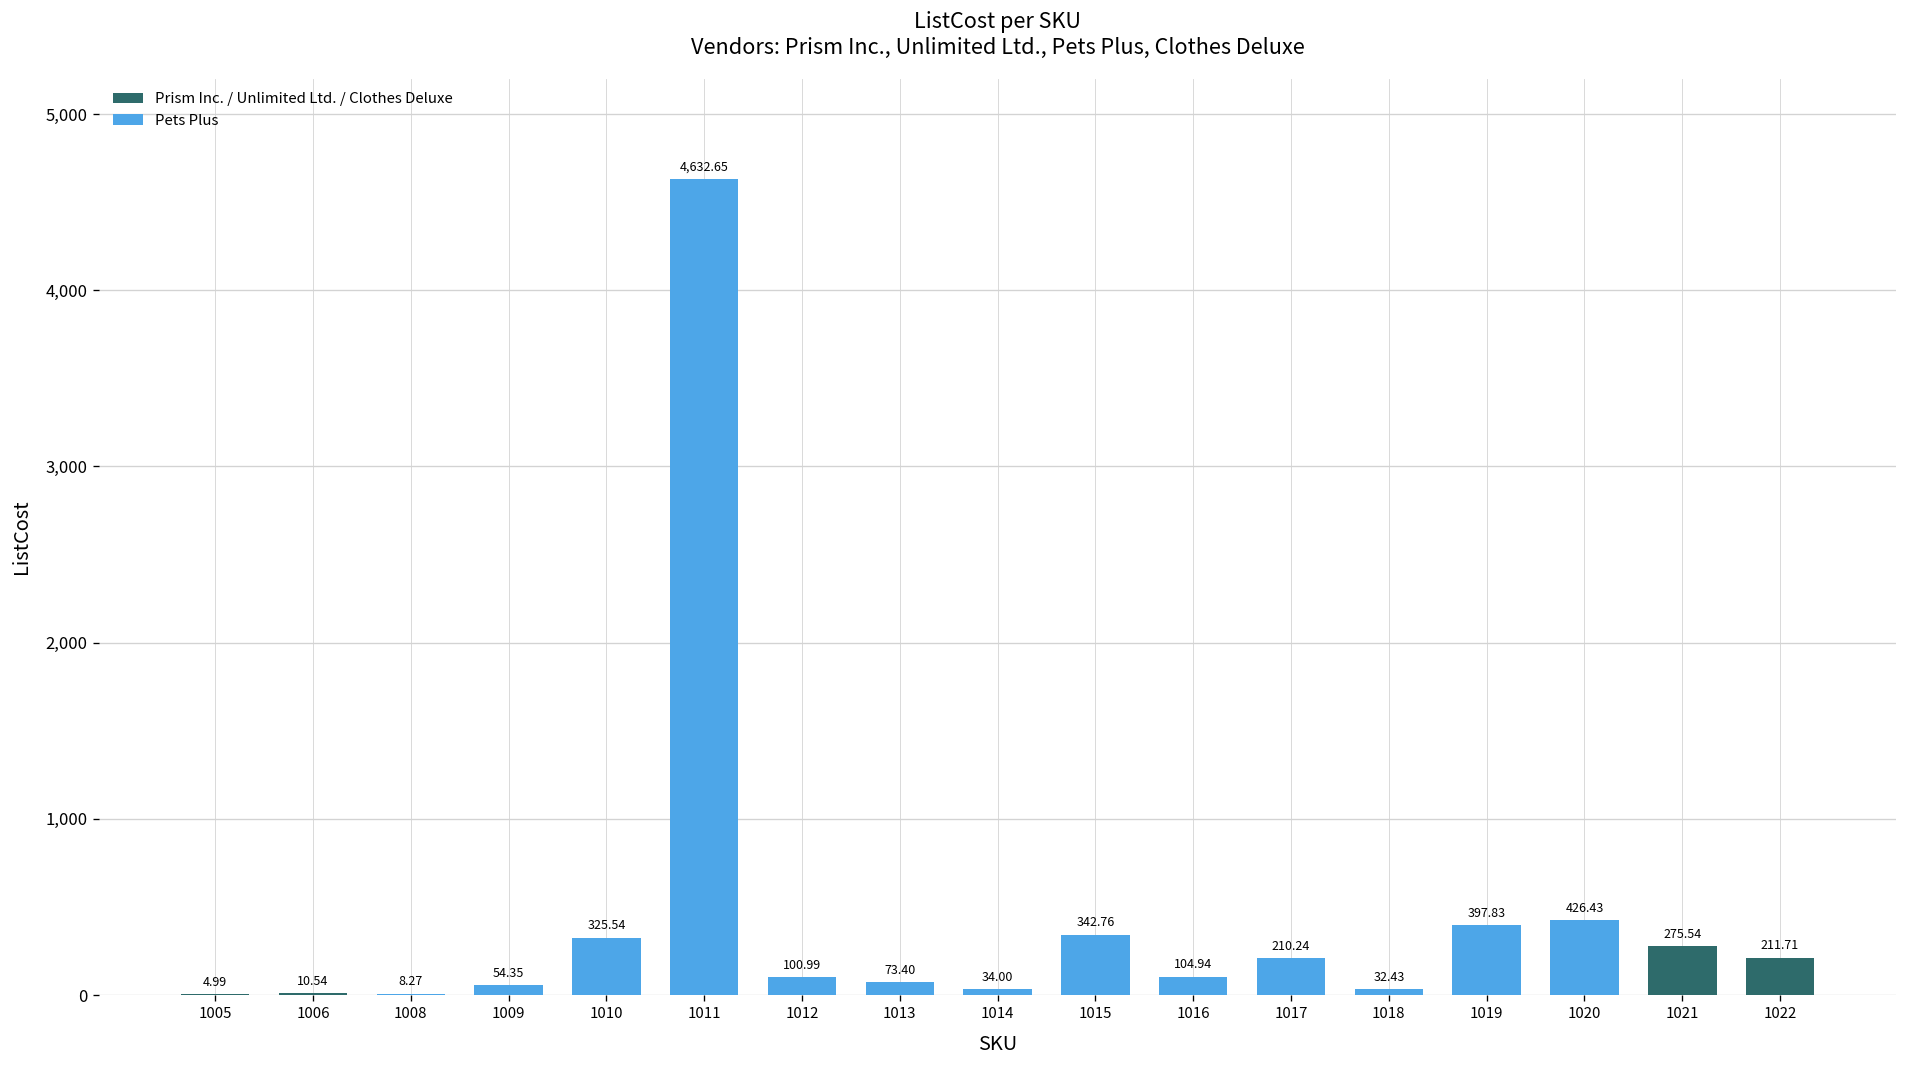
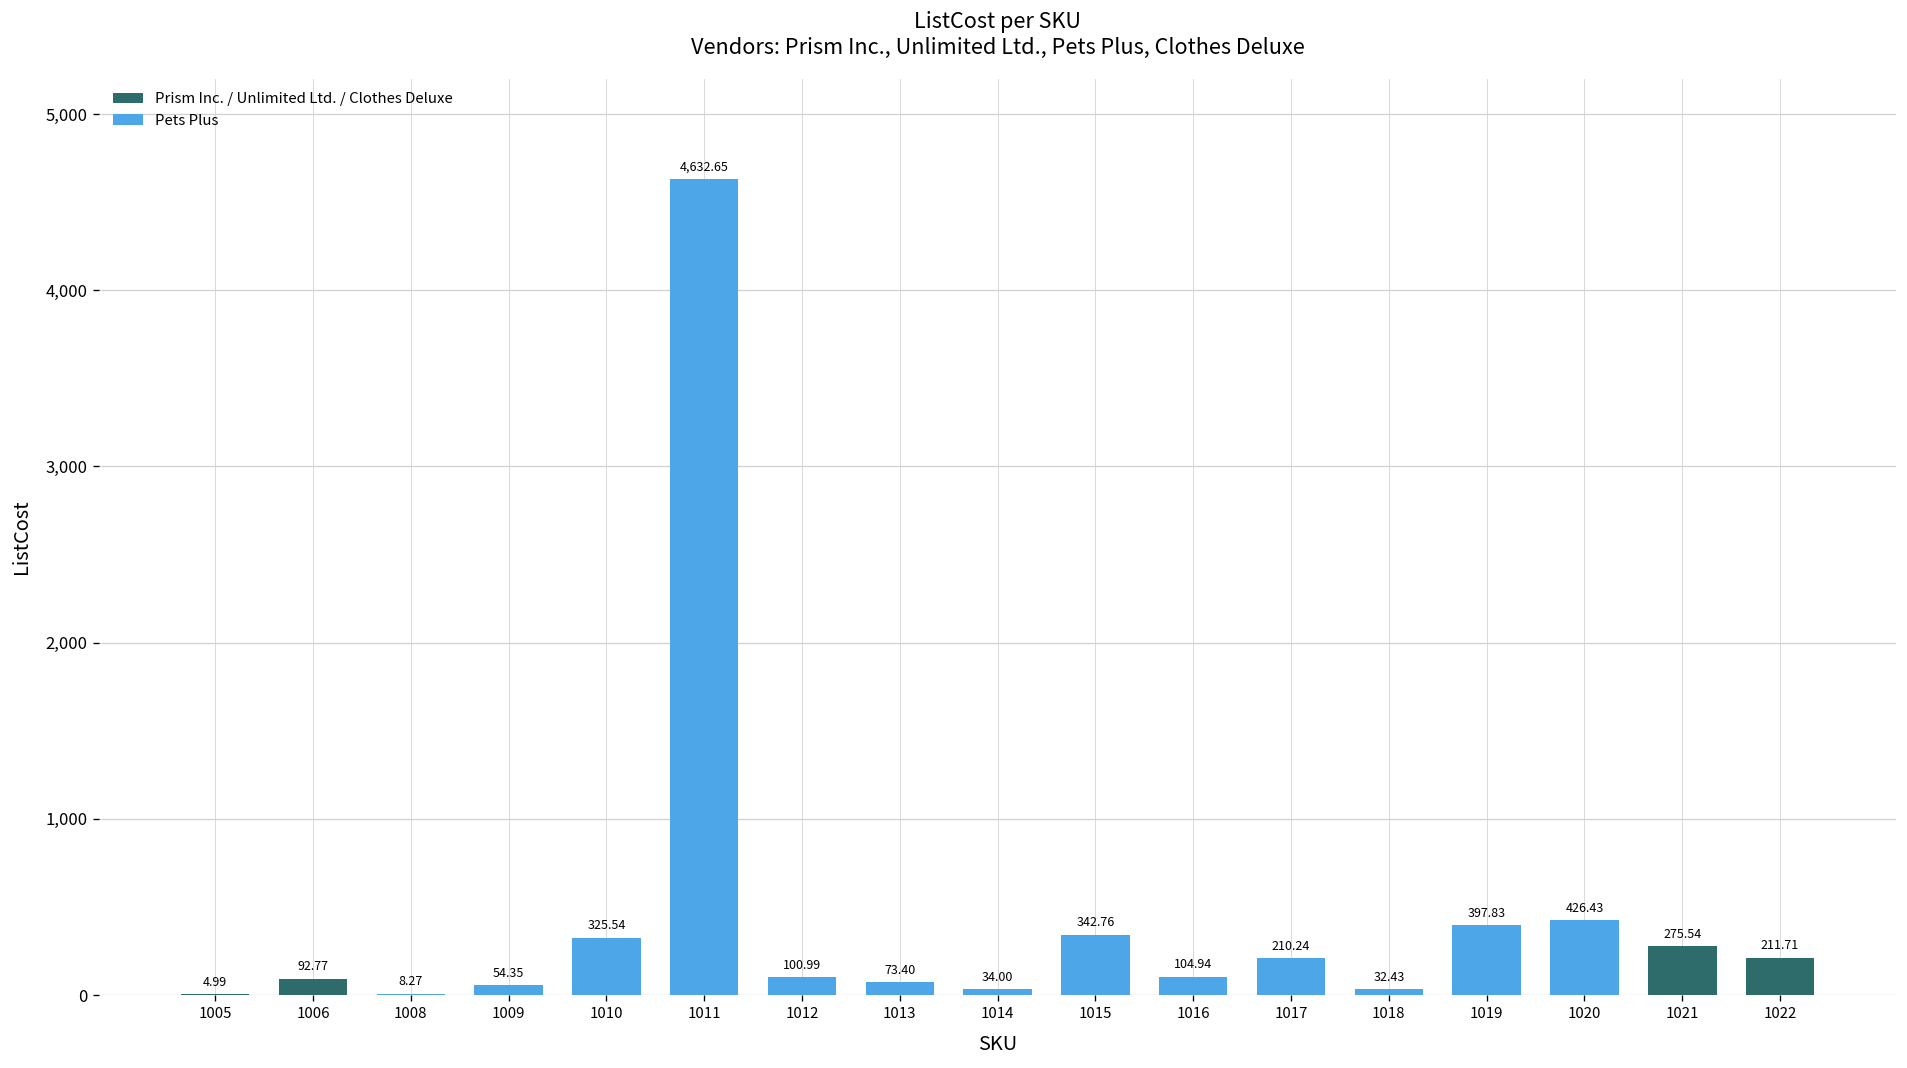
1006: 10.54 -> 92.77
